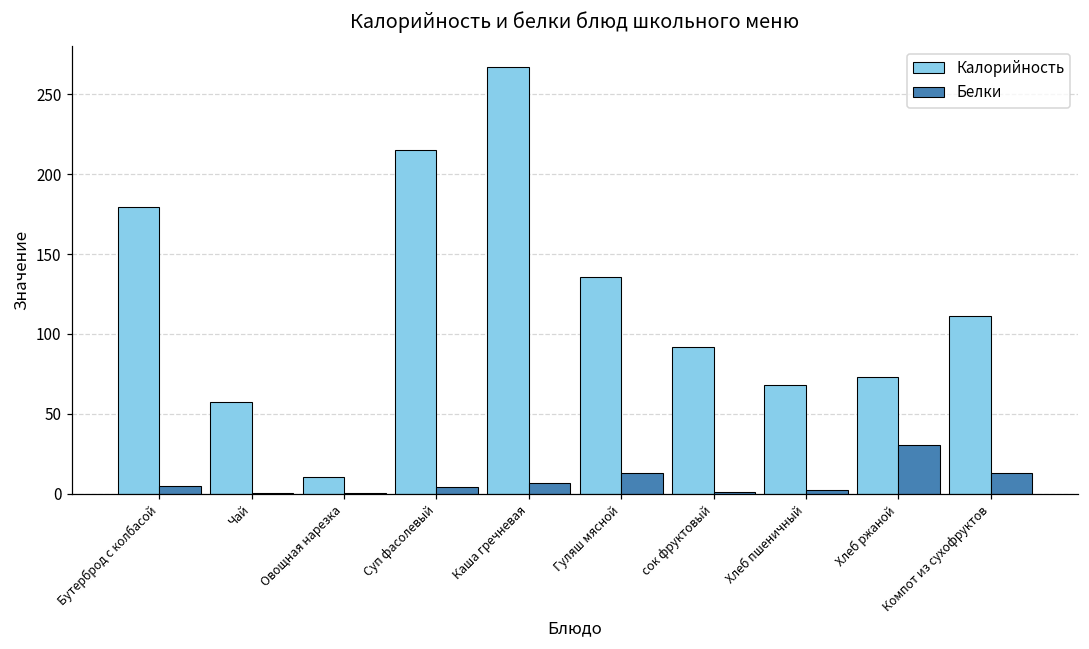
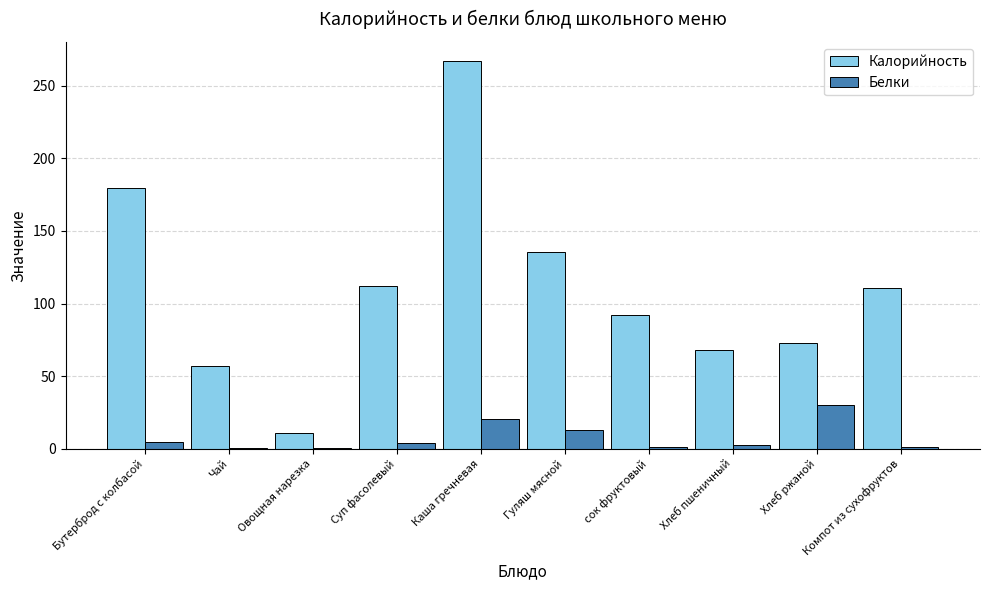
Калорийность, Суп фасолевый: 215 -> 112
Белки, Каша гречневая: 6 -> 20
Белки, Компот из сухофруктов: 13 -> 1
